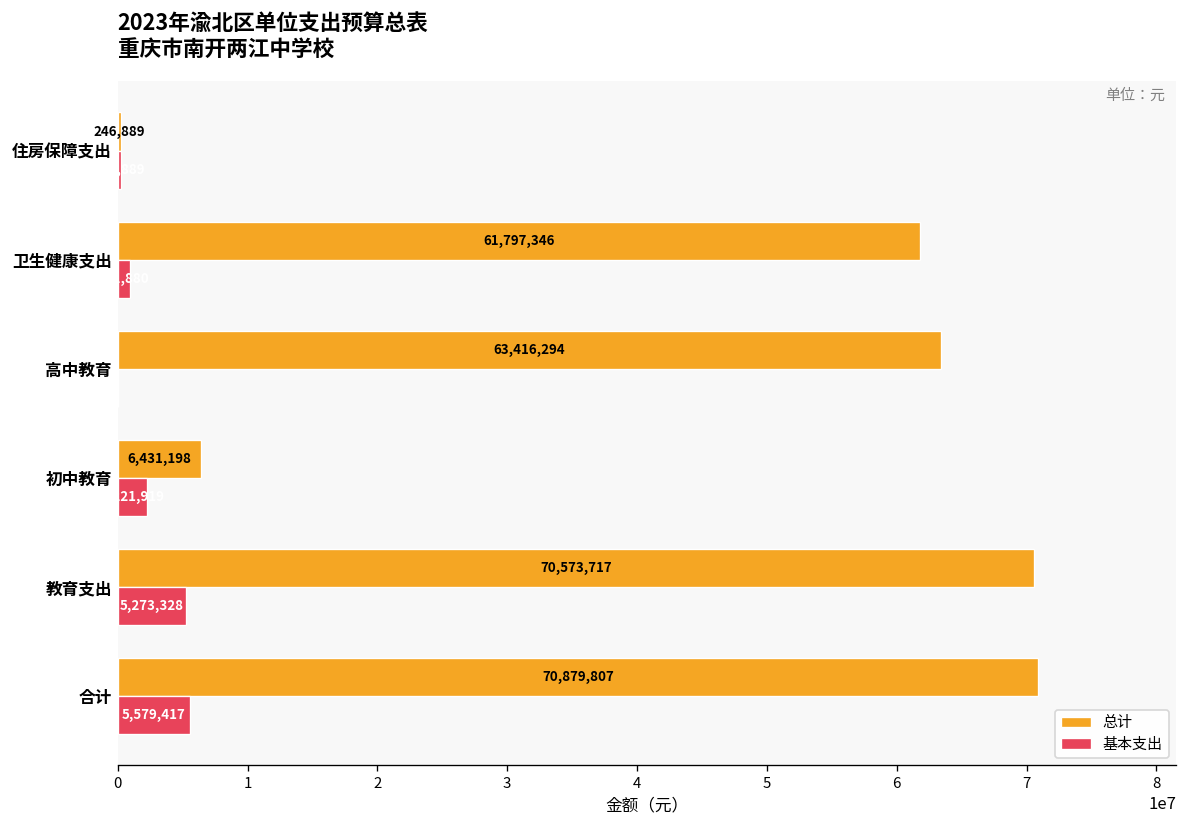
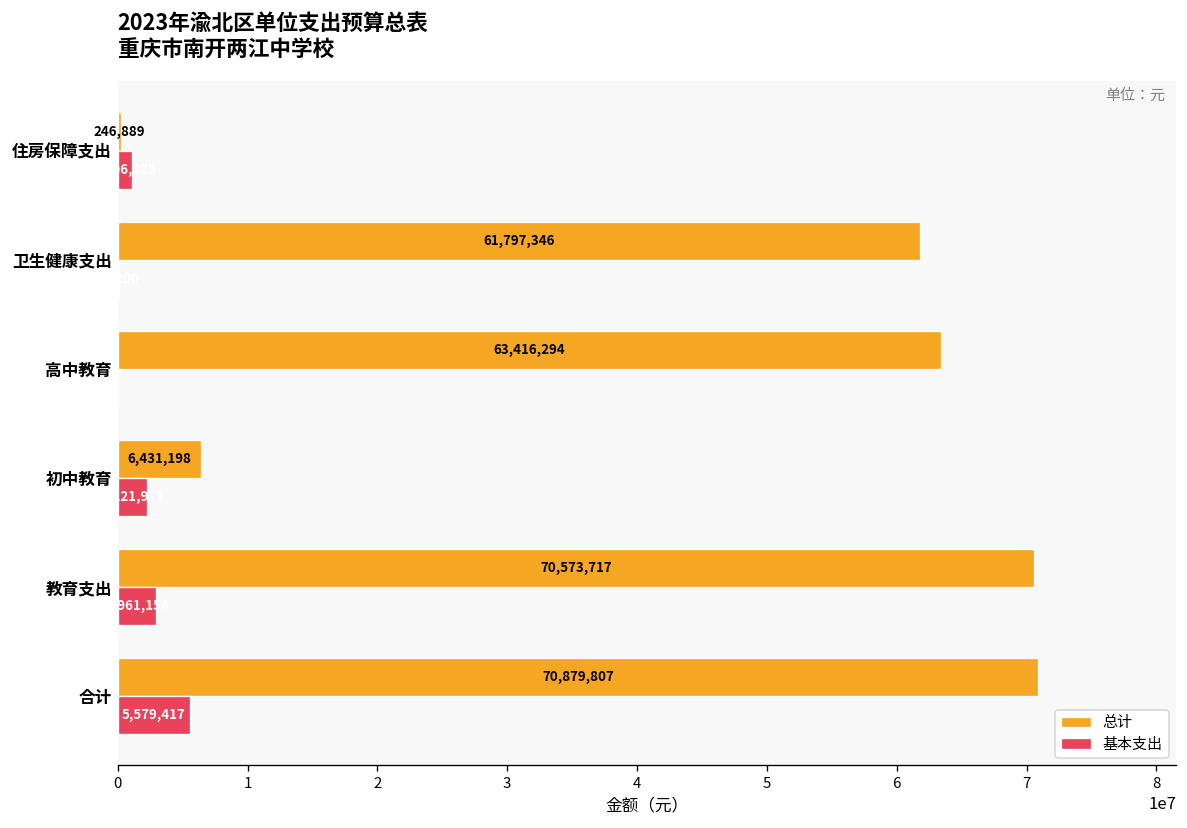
基本支出, 住房保障支出: 200000 -> 1100000
基本支出, 卫生健康支出: 900000 -> 100000
基本支出, 教育支出: 5,273,328 -> 2,961,154
